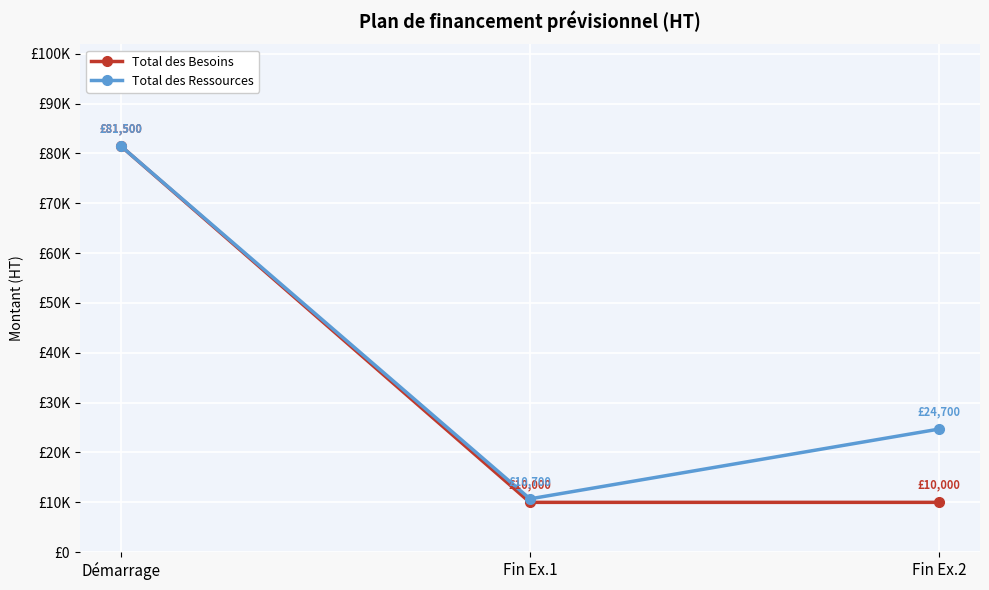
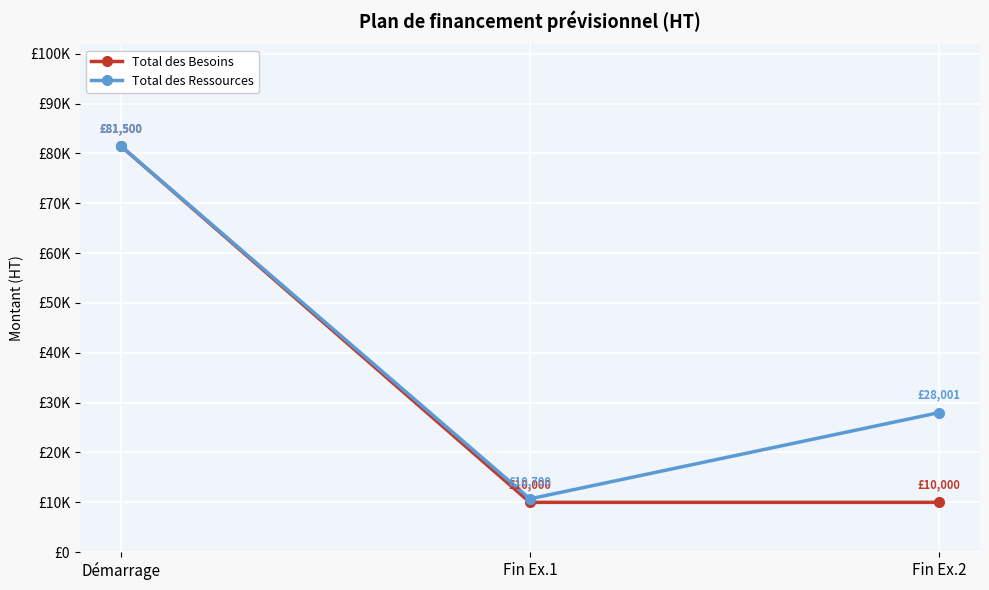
Total des Ressources, Fin Ex.2: £24,700 -> £28,001
